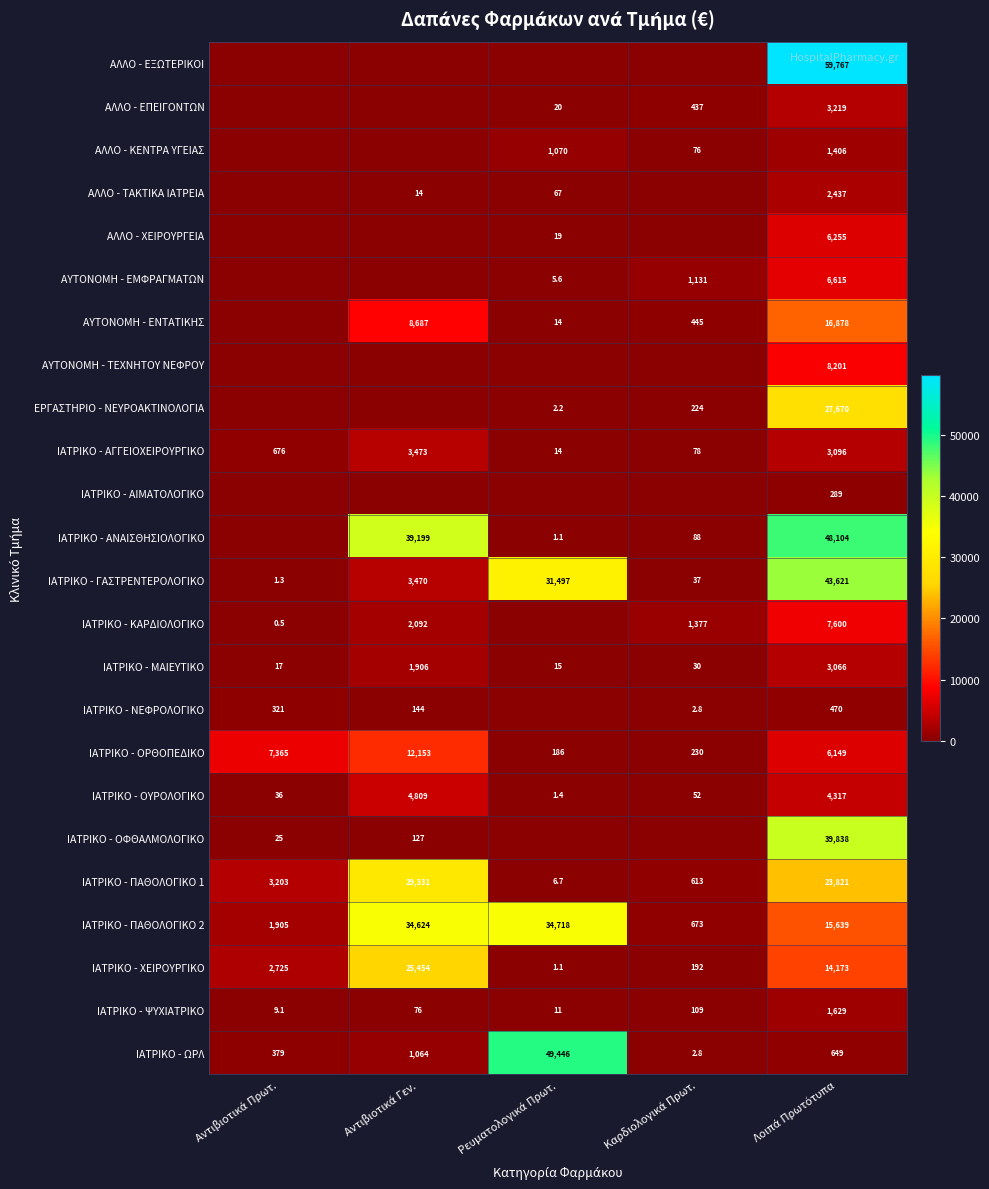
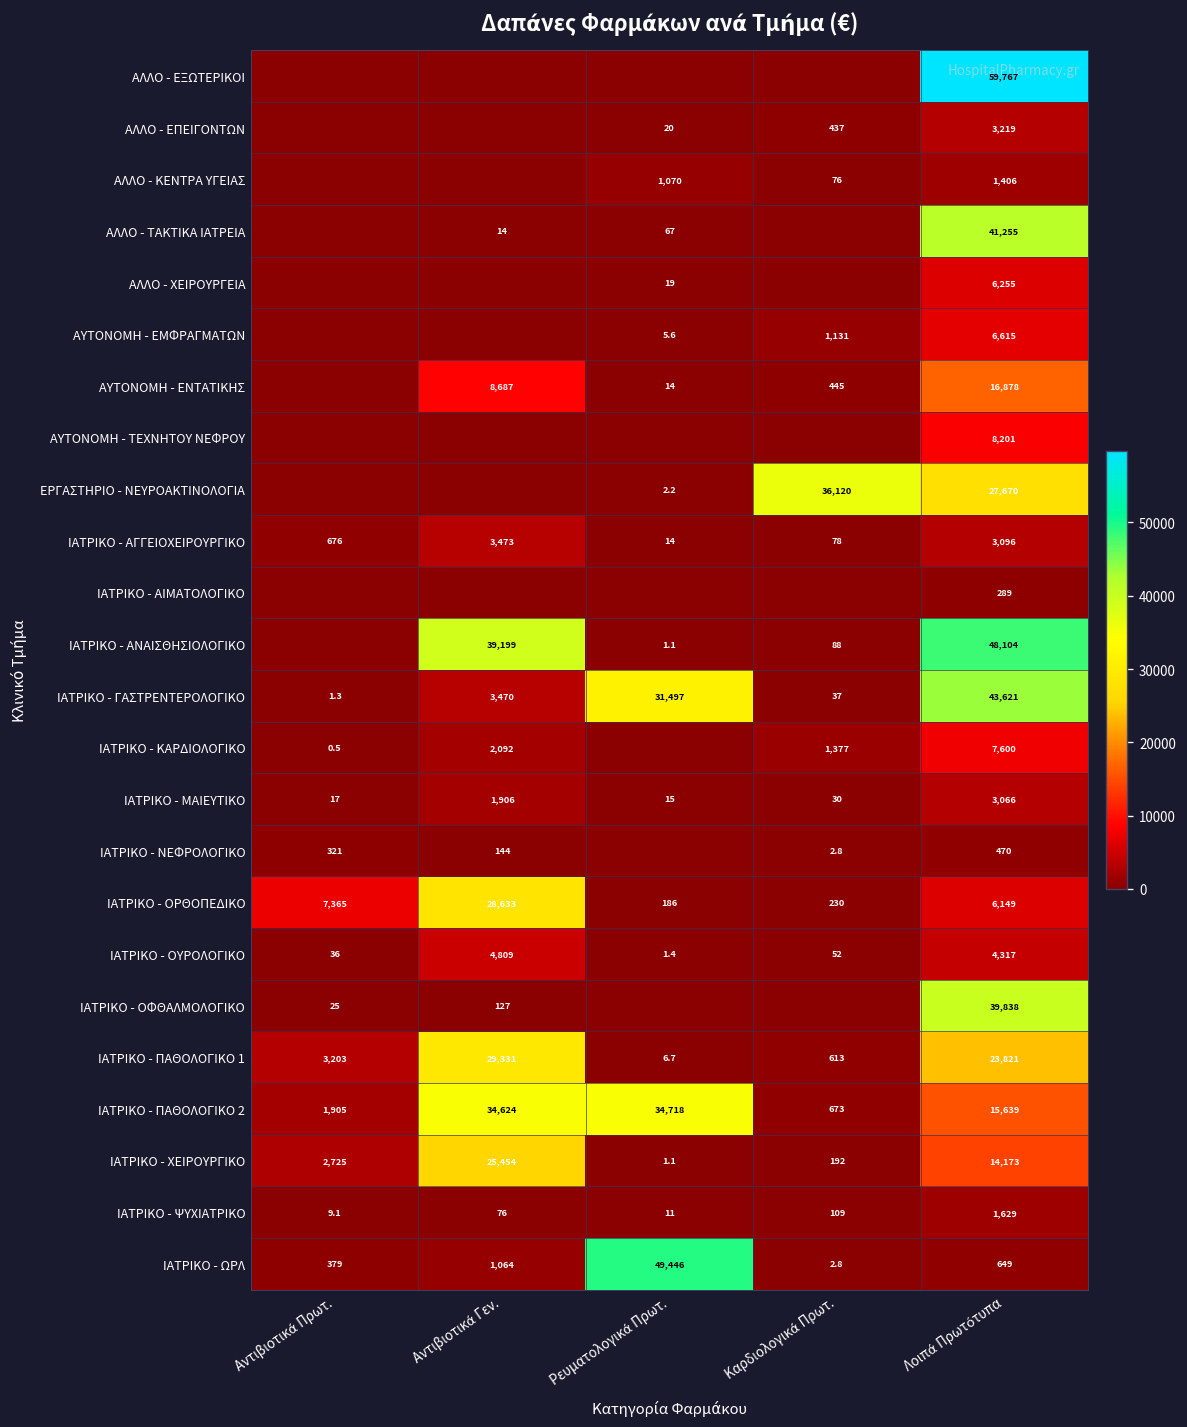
ΑΛΛΟ - ΤΑΚΤΙΚΑ ΙΑΤΡΕΙΑ, Λοιπά Πρωτότυπα: 2,437 -> 41,255
ΕΡΓΑΣΤΗΡΙΟ - ΝΕΥΡΟΑΚΤΙΝΟΛΟΓΙΑ, Καρδιολογικά Πρωτ.: 224 -> 36,120
ΙΑΤΡΙΚΟ - ΟΡΘΟΠΕΔΙΚΟ, Αντιβιοτικά Γεν.: 12,153 -> 28,633
